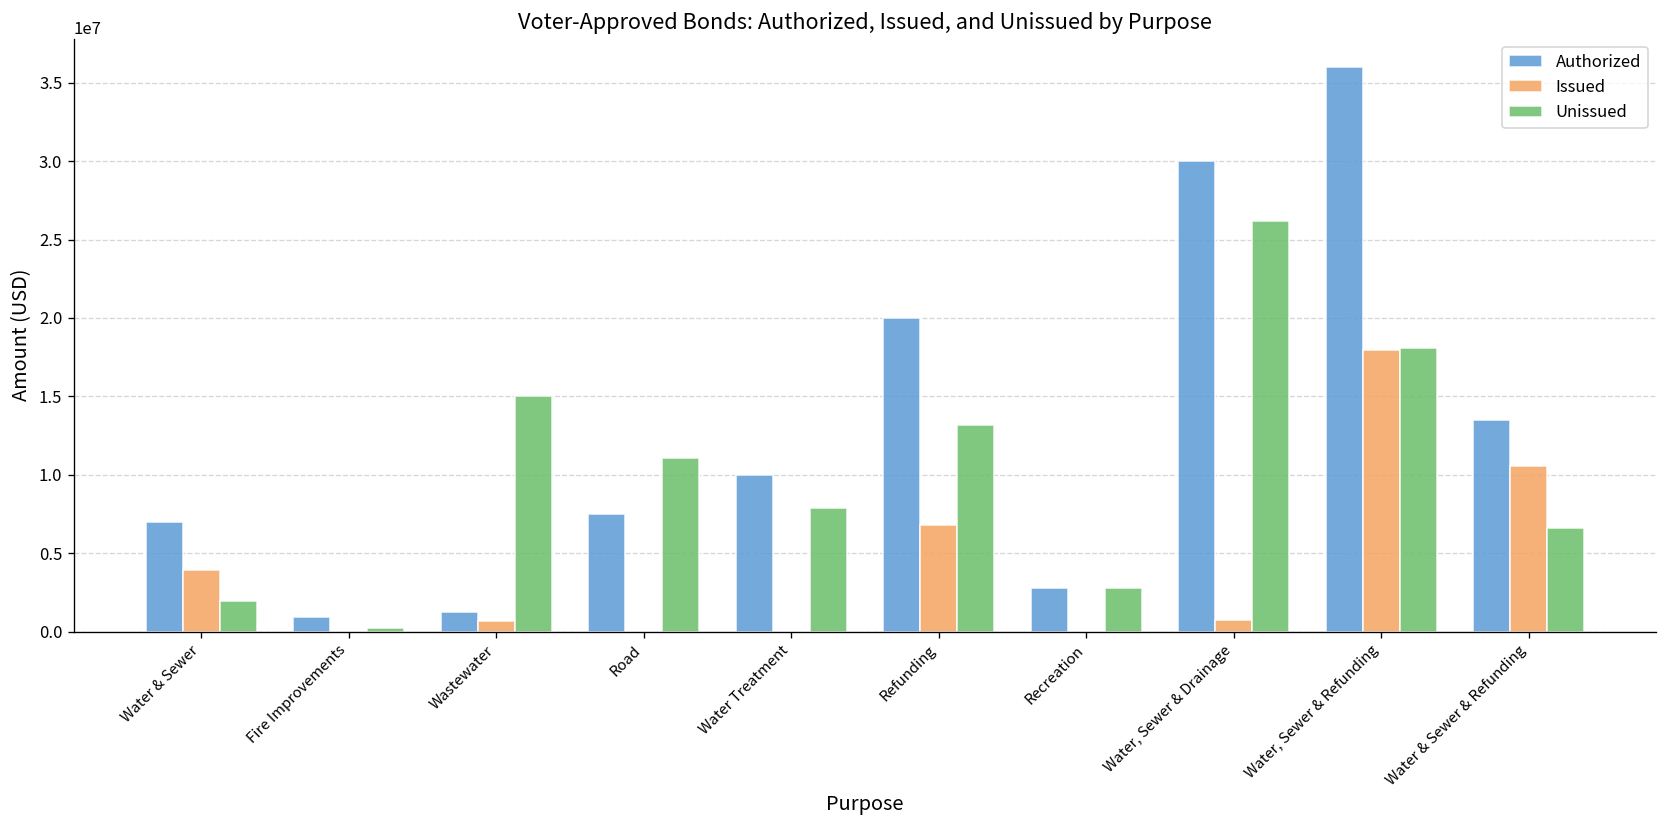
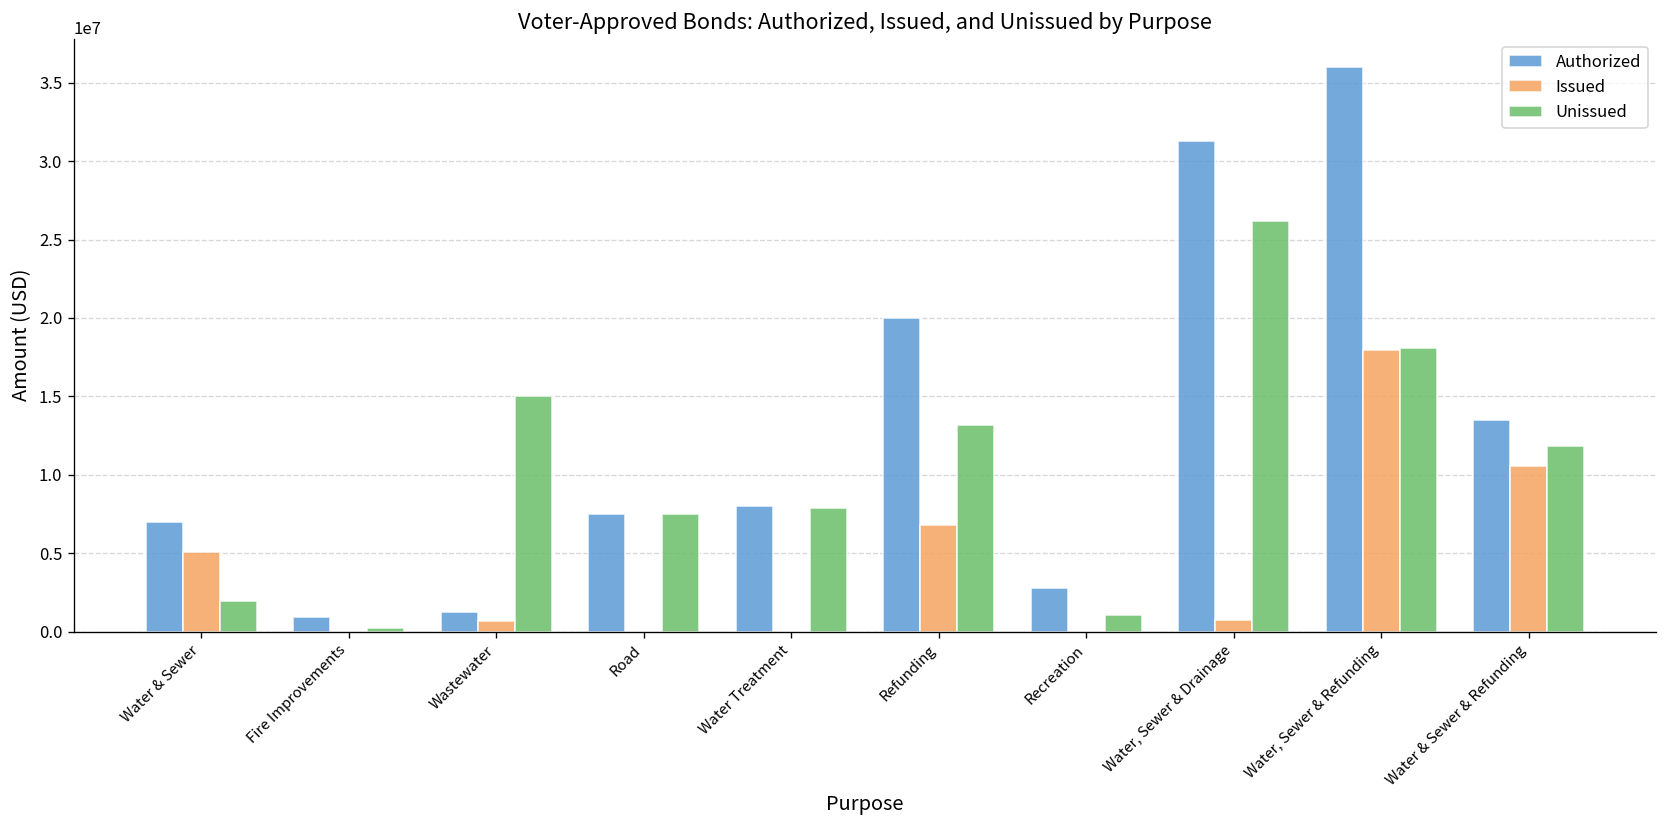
Issued, Water & Sewer: 3900000 -> 5100000
Unissued, Road: 11100000 -> 7500000
Authorized, Water Treatment: 10000000 -> 8000000
Unissued, Recreation: 2800000 -> 1100000
Authorized, Water, Sewer & Drainage: 30000000 -> 31300000
Unissued, Water & Sewer & Refunding: 6600000 -> 11800000
